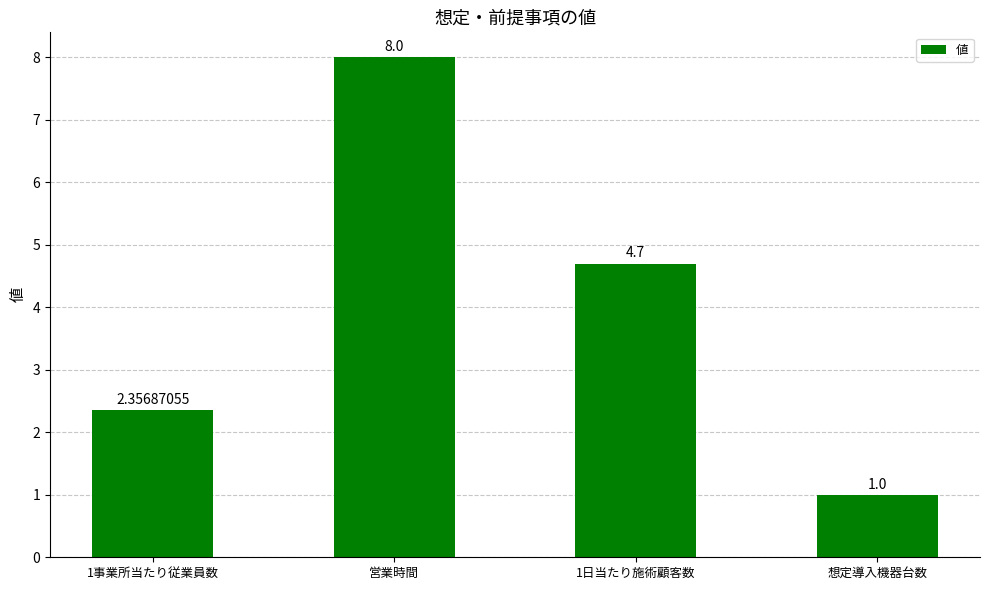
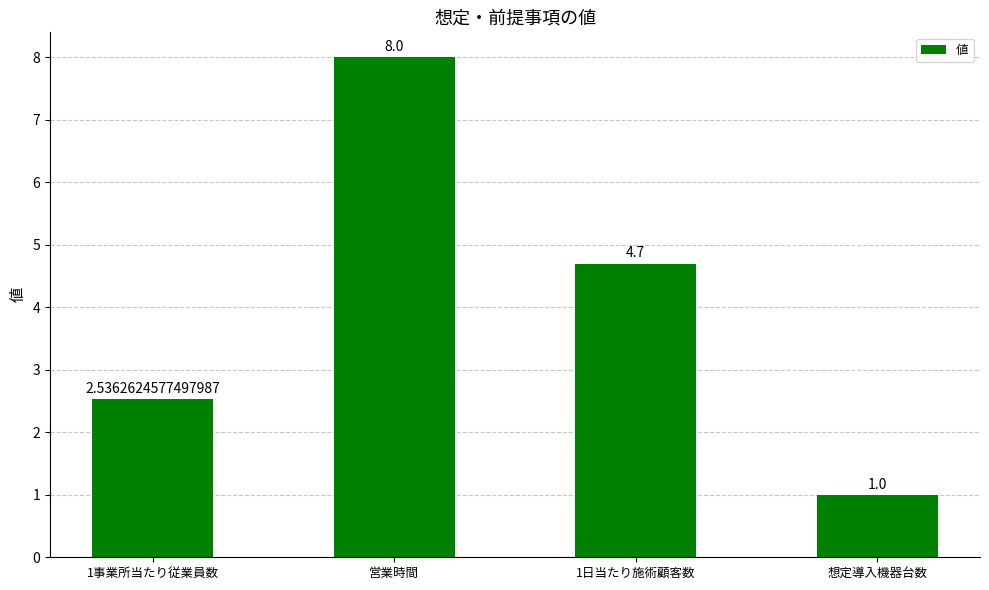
1事業所当たり従業員数: 2.35687055 -> 2.5362624577497987
